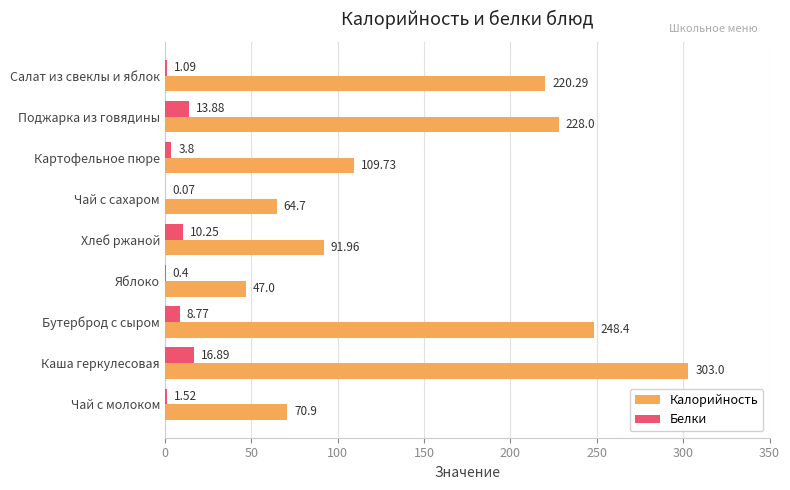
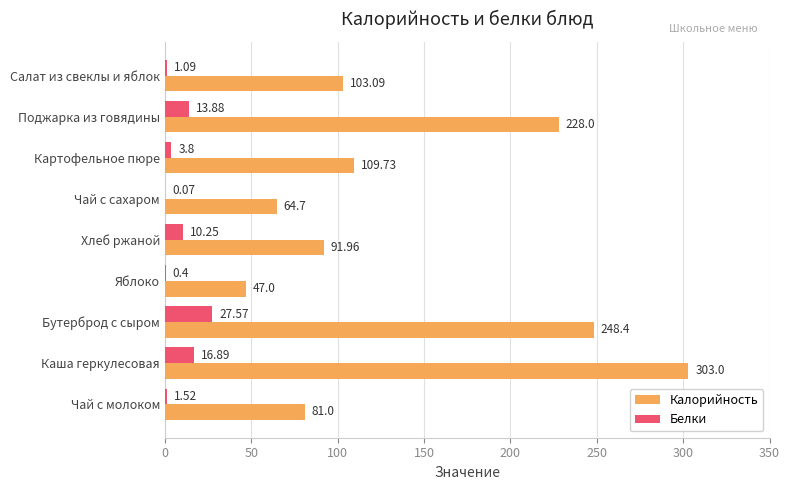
Калорийность, Салат из свеклы и яблок: 220.29 -> 103.09
Белки, Бутерброд с сыром: 8.77 -> 27.57
Калорийность, Чай с молоком: 70.9 -> 81.0
